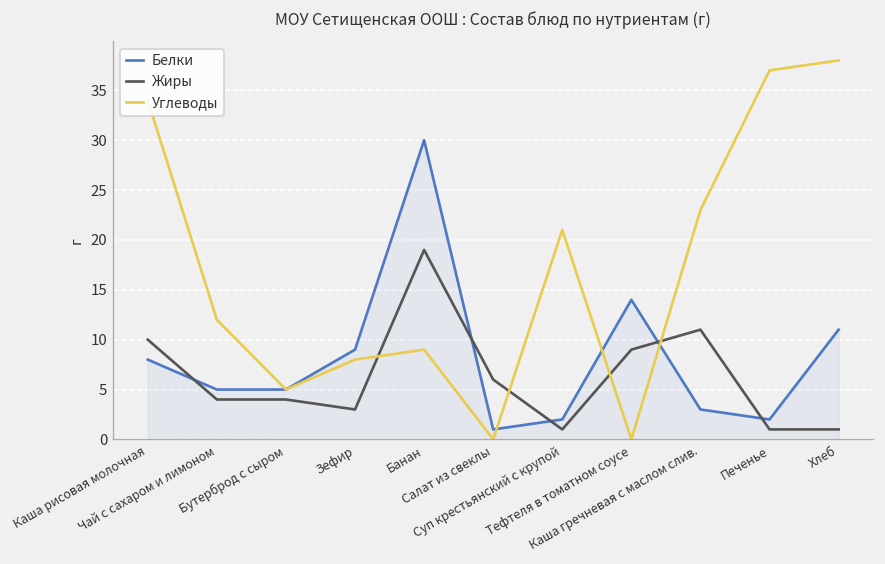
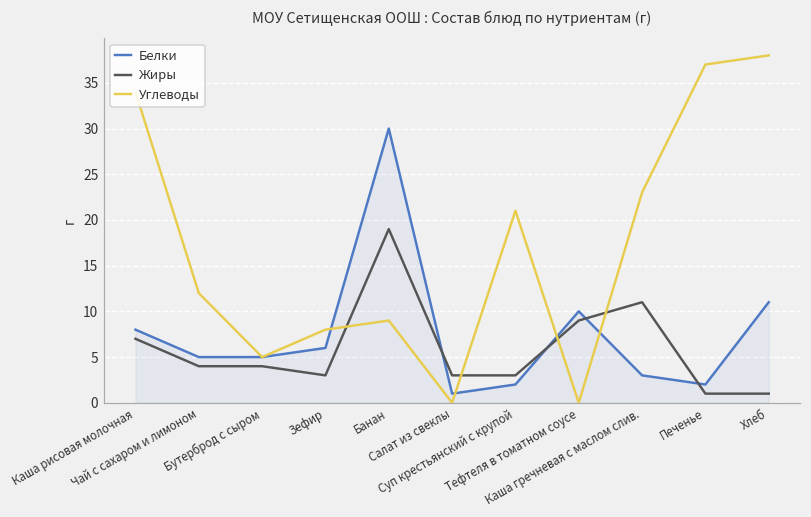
Жиры, Каша рисовая молочная: 10 -> 7
Белки, Зефир: 9 -> 6
Жиры, Салат из свеклы: 6 -> 3
Жиры, Суп крестьянский с крупой: 1 -> 3
Белки, Тефтеля в томатном соусе: 14 -> 10
